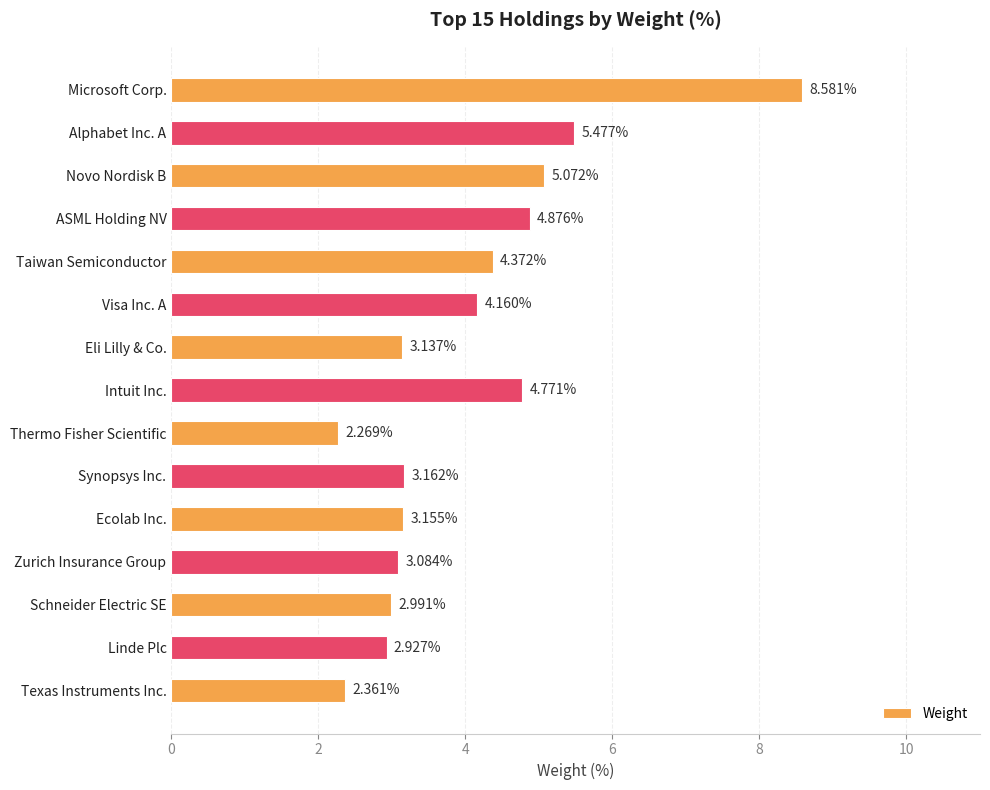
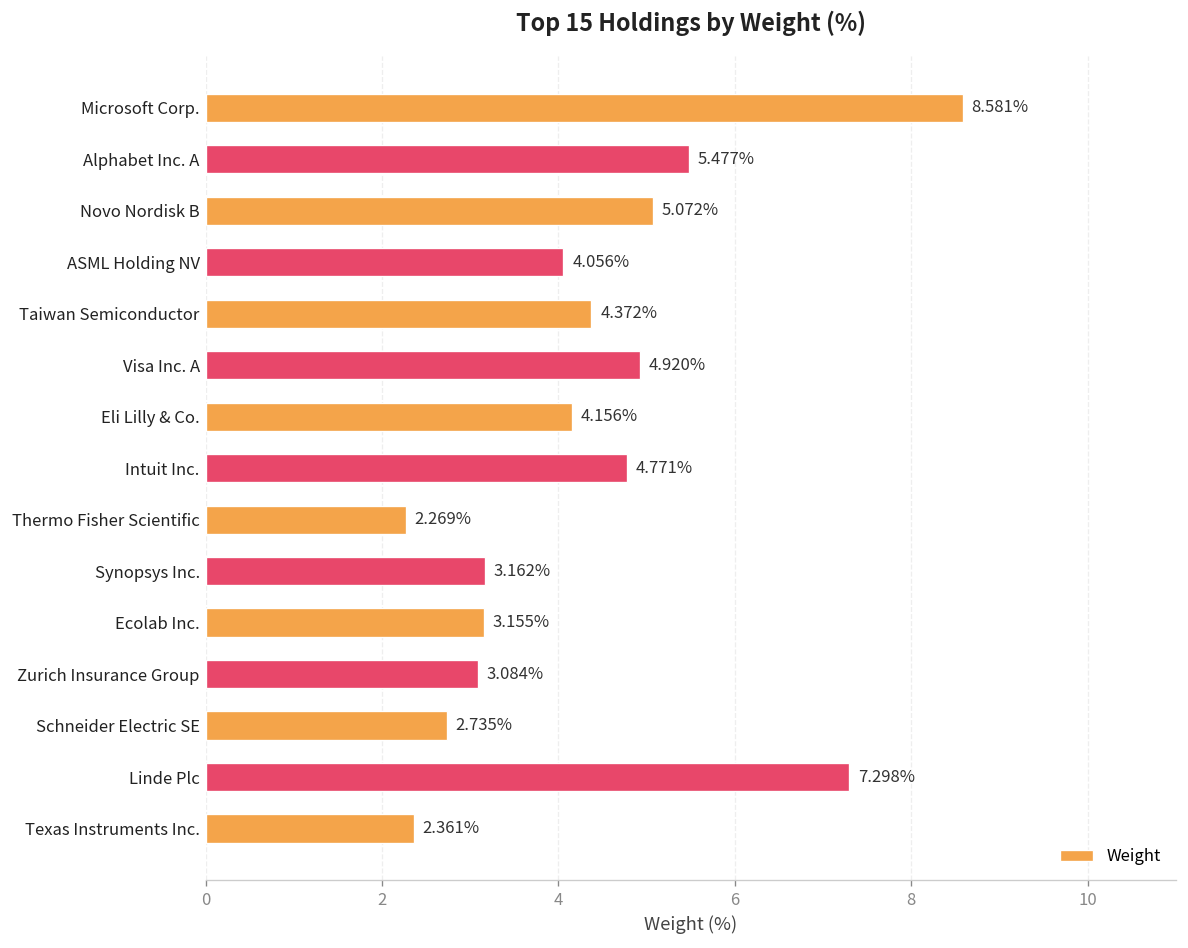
ASML Holding NV: 4.876% -> 4.056%
Visa Inc. A: 4.160% -> 4.920%
Eli Lilly & Co.: 3.137% -> 4.156%
Schneider Electric SE: 2.991% -> 2.735%
Linde Plc: 2.927% -> 7.298%
